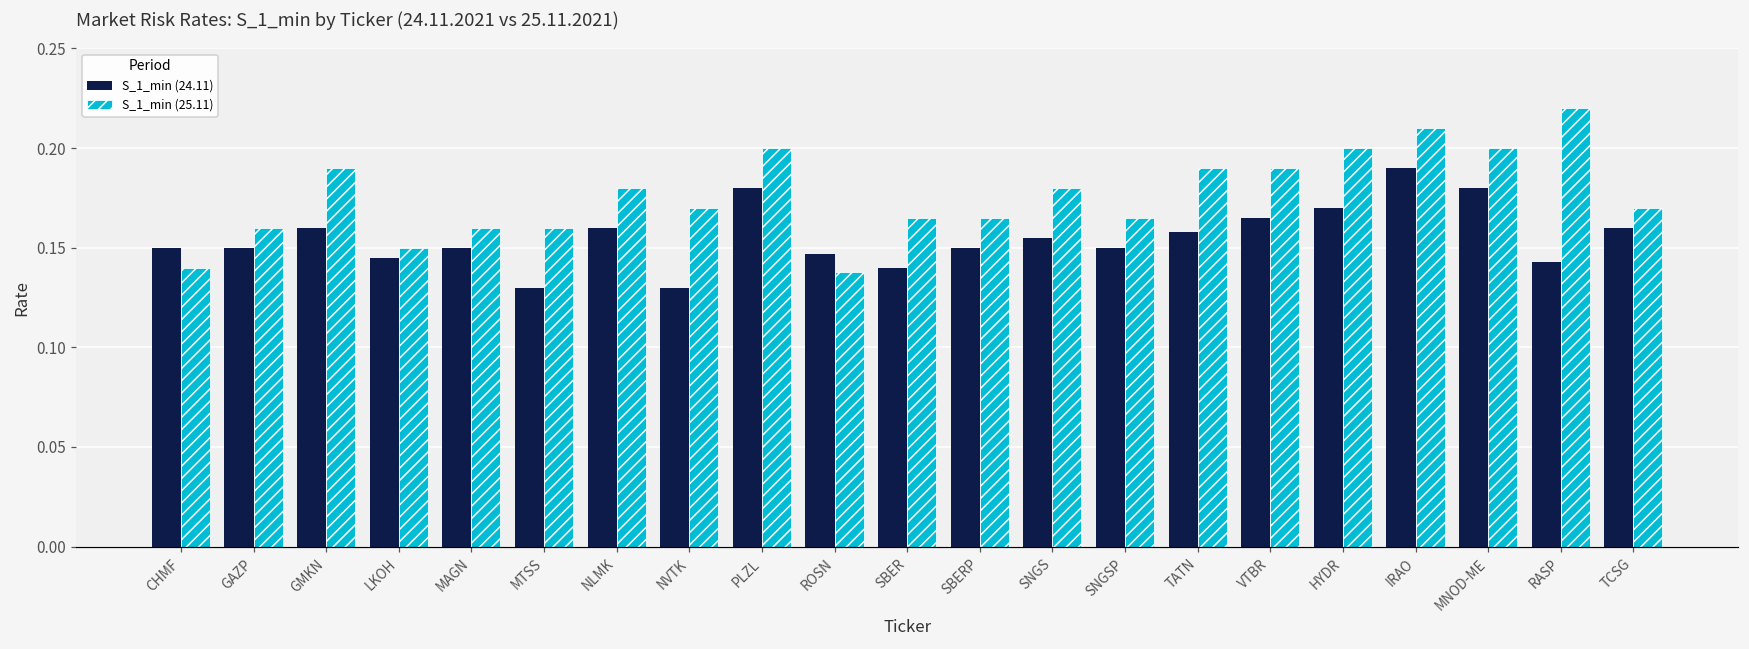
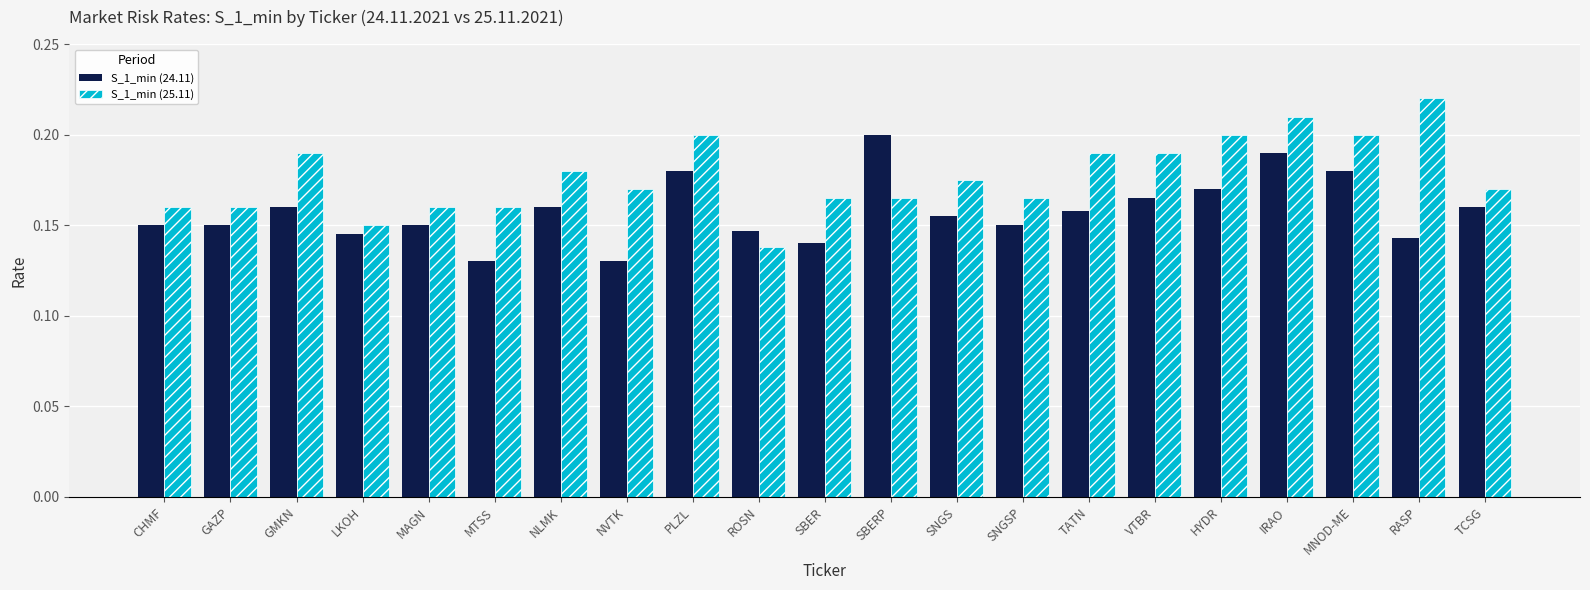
S_1_min (25.11), CHMF: 0.14 -> 0.16
S_1_min (24.11), SBERP: 0.15 -> 0.20
S_1_min (25.11), SNGS: 0.180 -> 0.175
